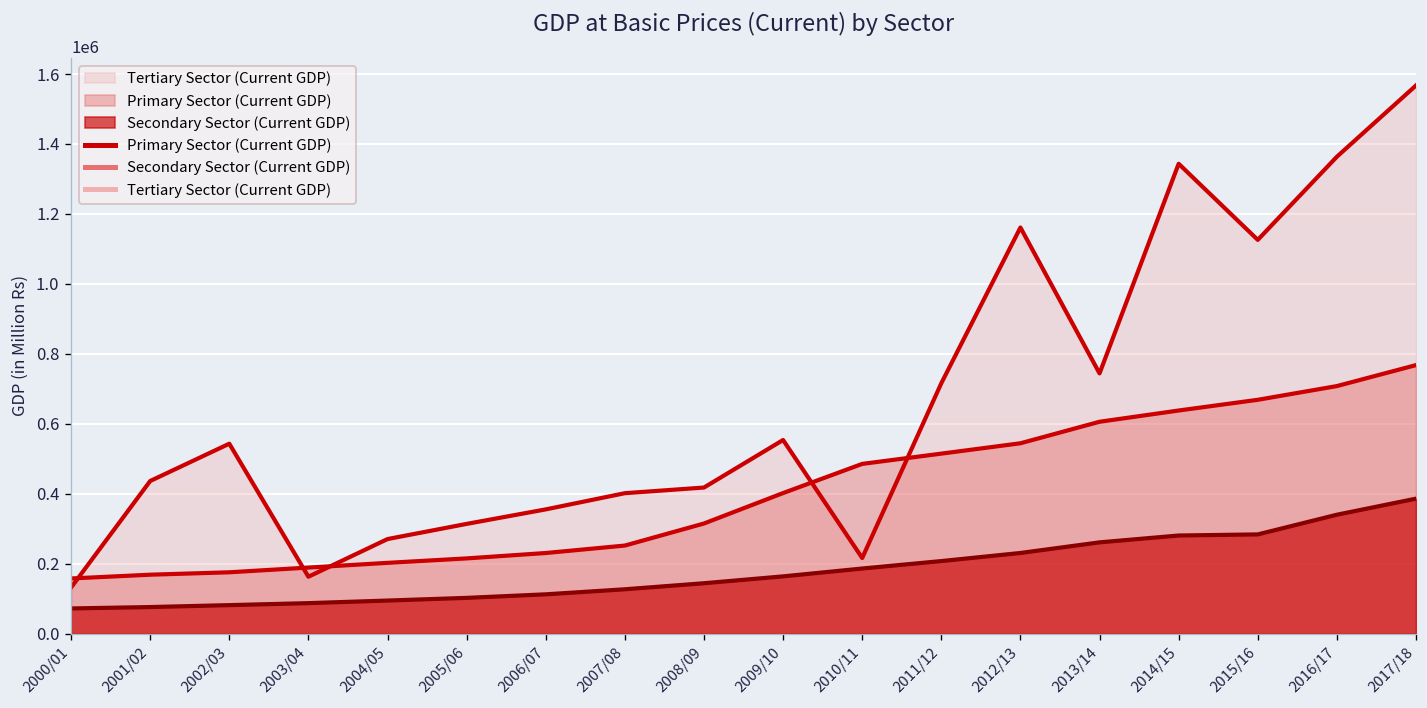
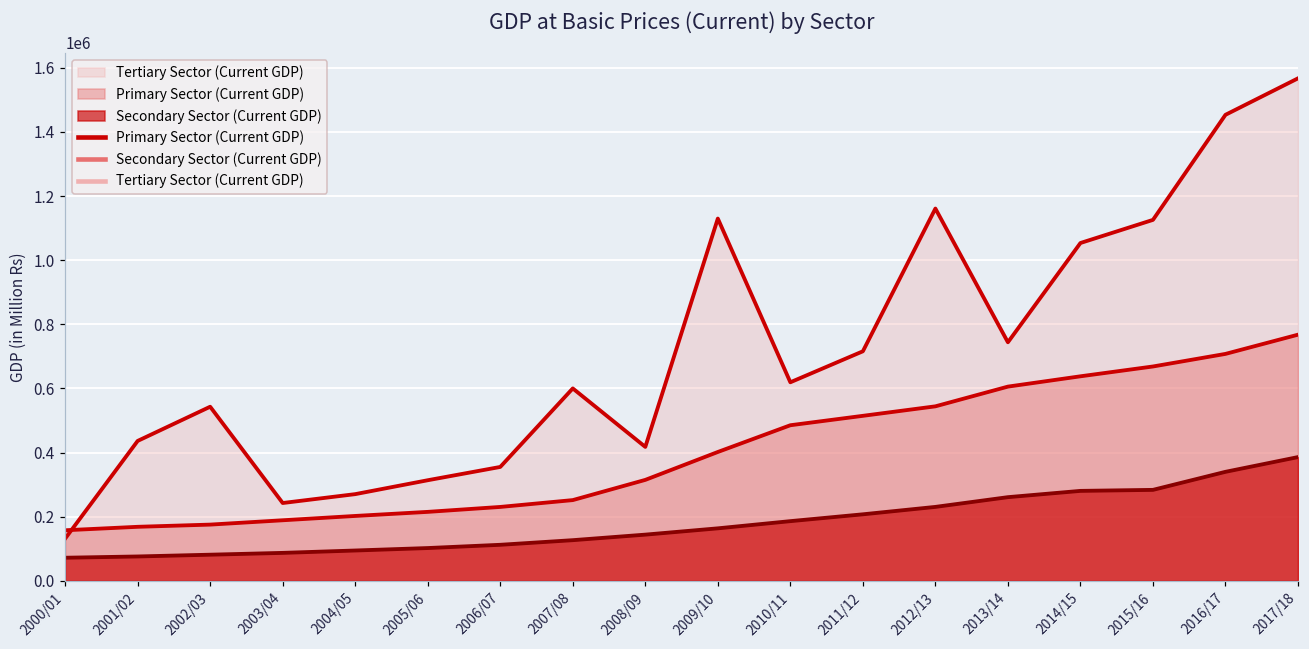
Tertiary Sector (Current GDP), 2003/04: 160000 -> 240000
Tertiary Sector (Current GDP), 2007/08: 400000 -> 600000
Tertiary Sector (Current GDP), 2009/10: 550000 -> 1130000
Tertiary Sector (Current GDP), 2010/11: 220000 -> 620000
Tertiary Sector (Current GDP), 2014/15: 1340000 -> 1050000
Tertiary Sector (Current GDP), 2016/17: 1360000 -> 1450000
